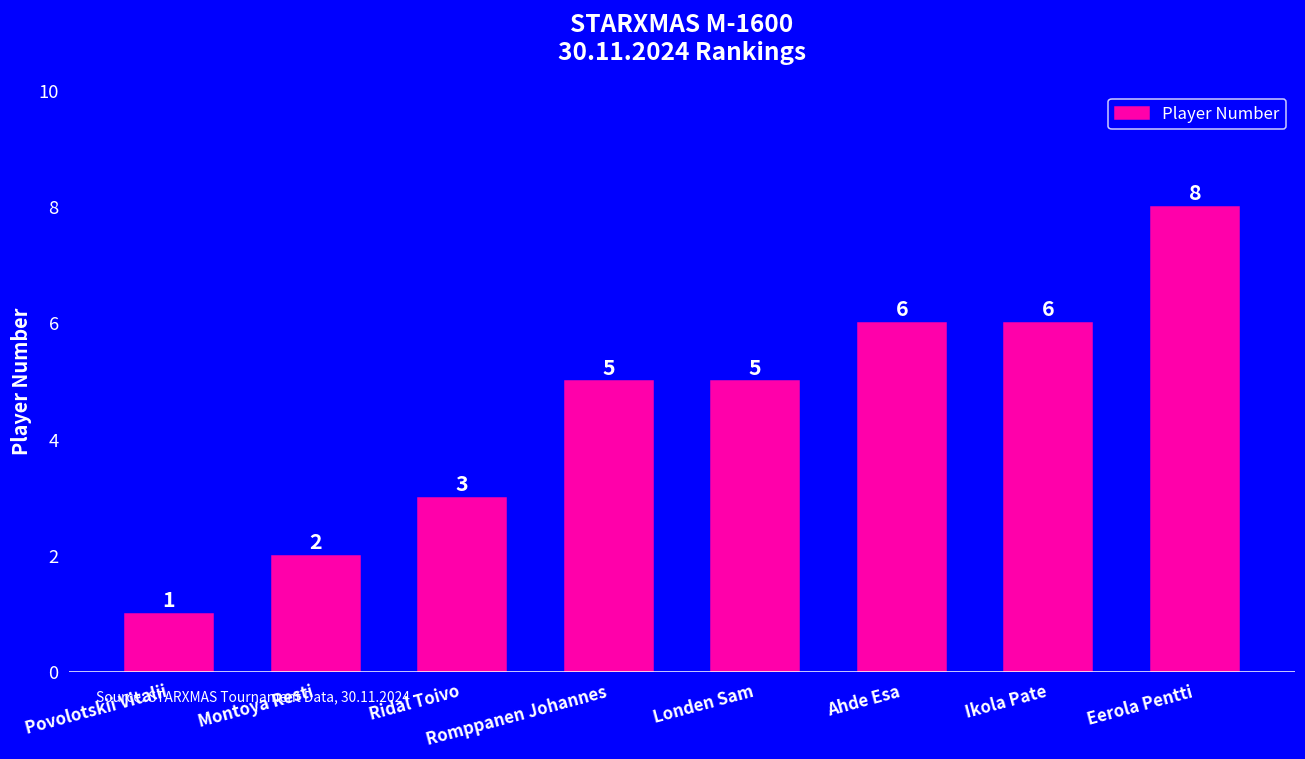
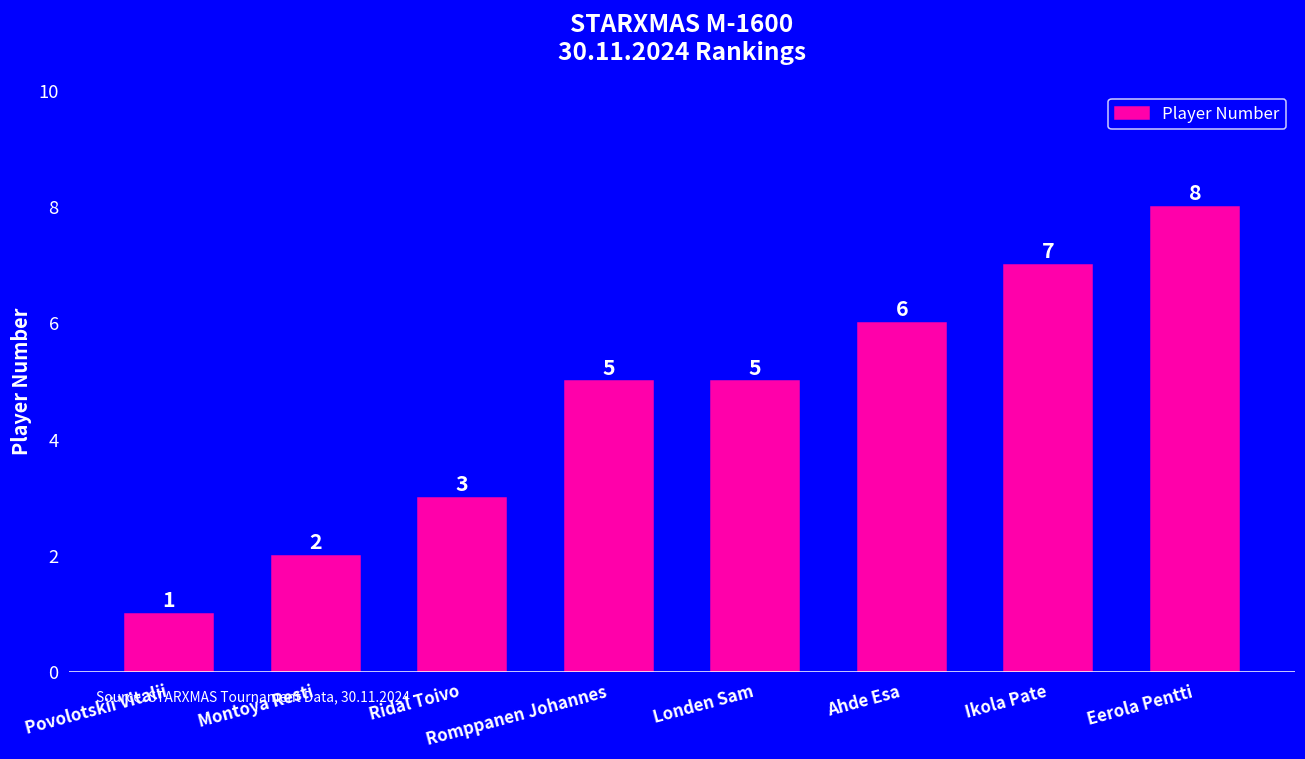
Ikola Pate: 6 -> 7
